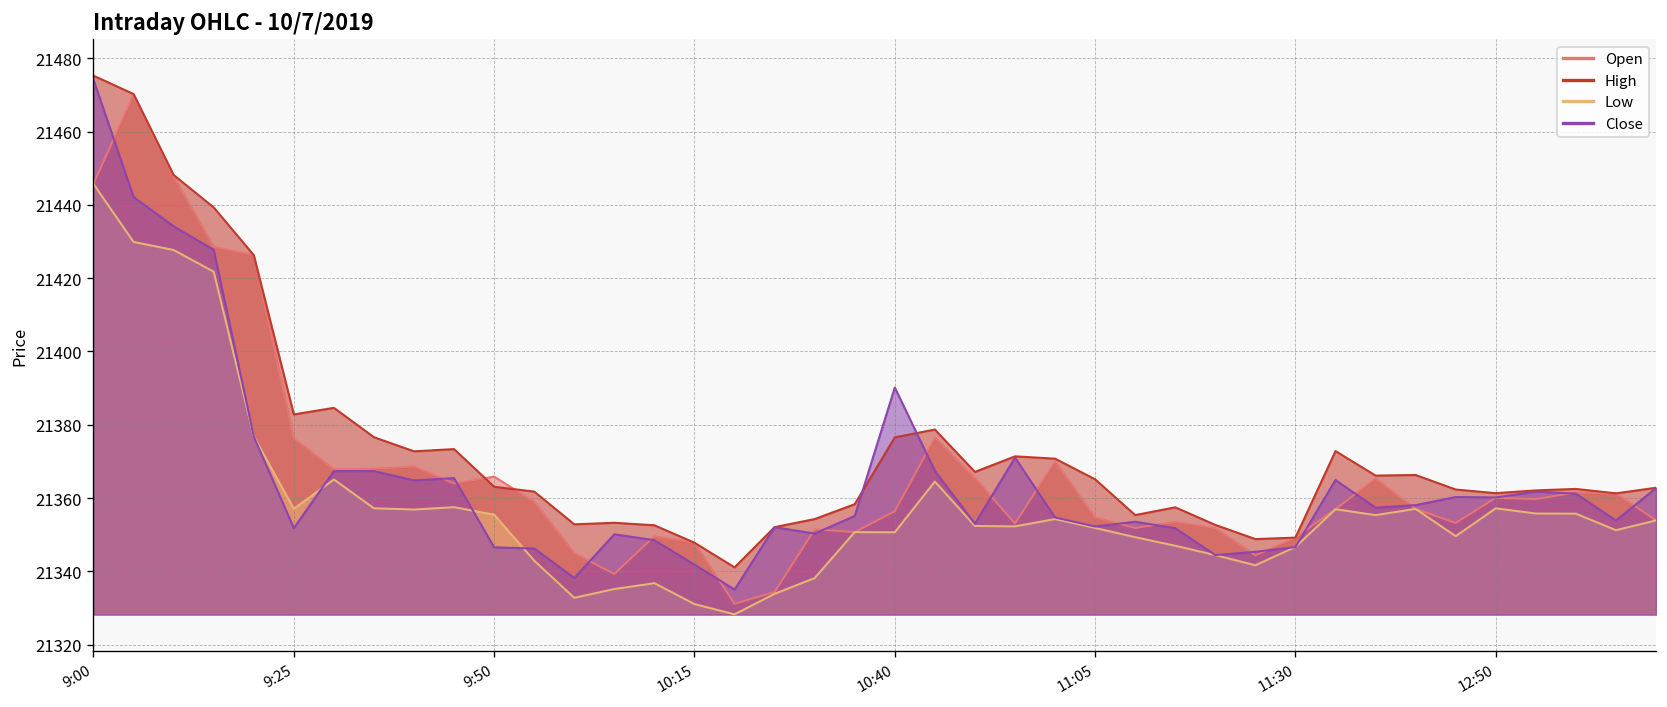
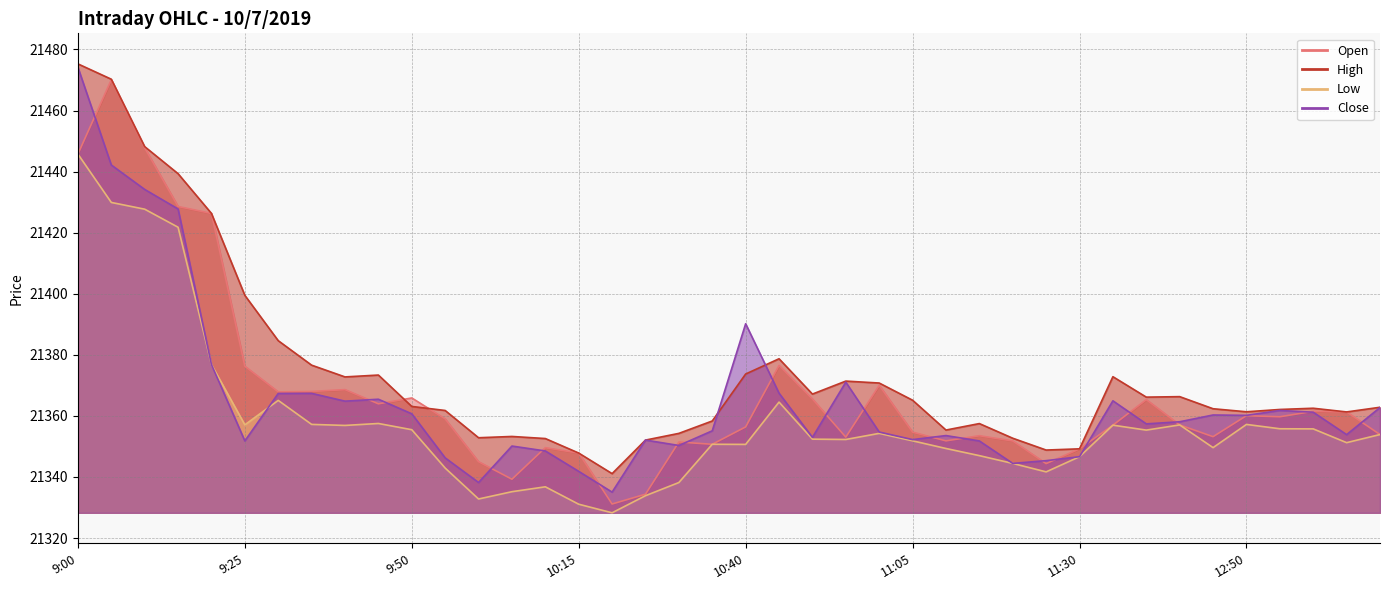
High, 9:25: 21383 -> 21399
Close, 9:50: 21347 -> 21361
High, 10:40: 21377 -> 21374
